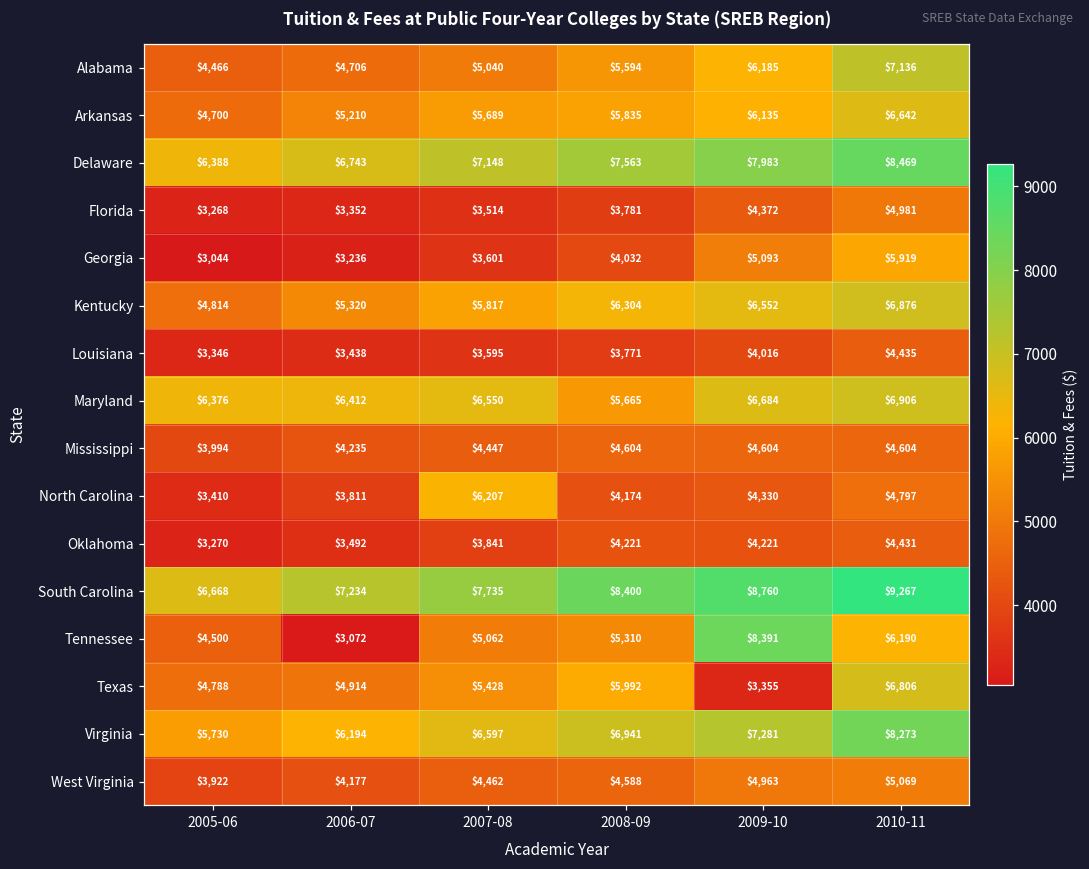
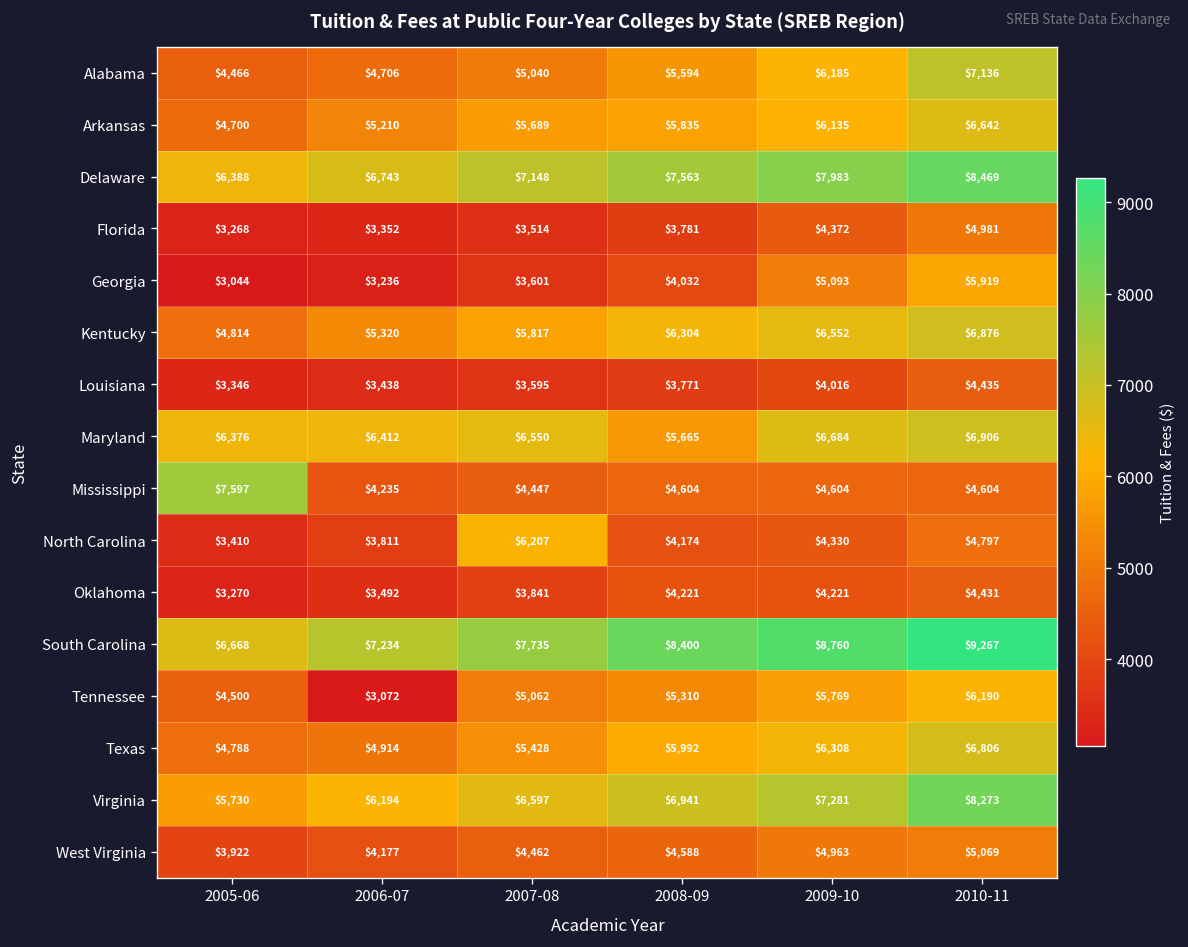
Mississippi, 2005-06: $3,994 -> $7,597
Tennessee, 2009-10: $8,391 -> $5,769
Texas, 2009-10: $3,355 -> $6,308
